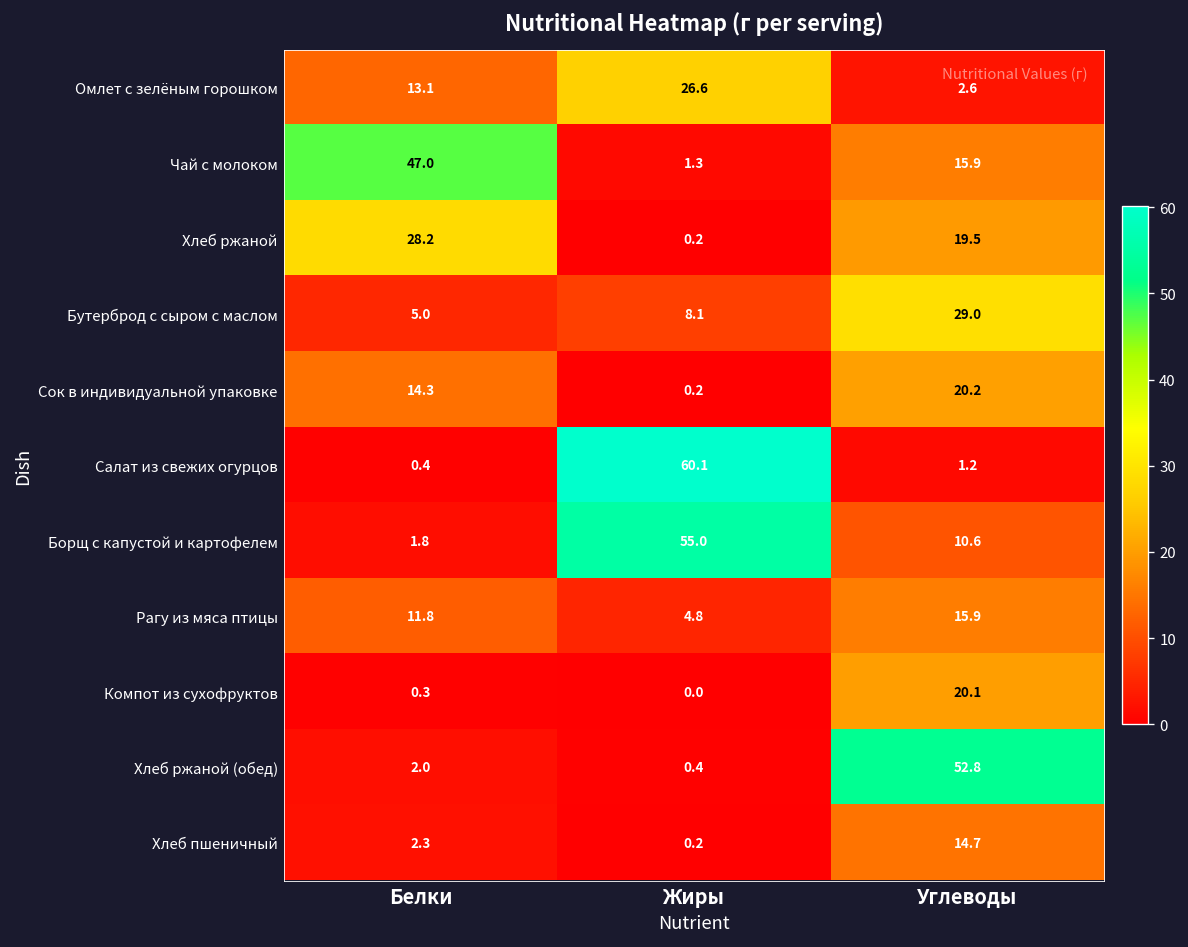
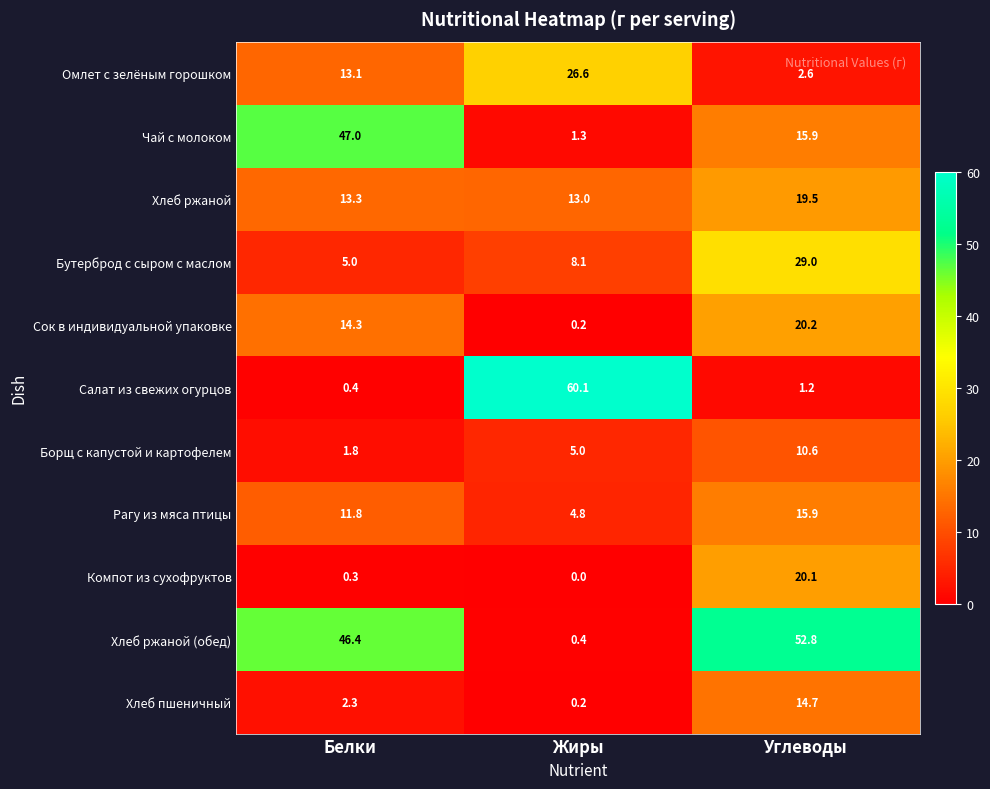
Хлеб ржаной, Белки: 28.2 -> 13.3
Хлеб ржаной, Жиры: 0.2 -> 13.0
Борщ с капустой и картофелем, Жиры: 55.0 -> 5.0
Хлеб ржаной (обед), Белки: 2.0 -> 46.4
